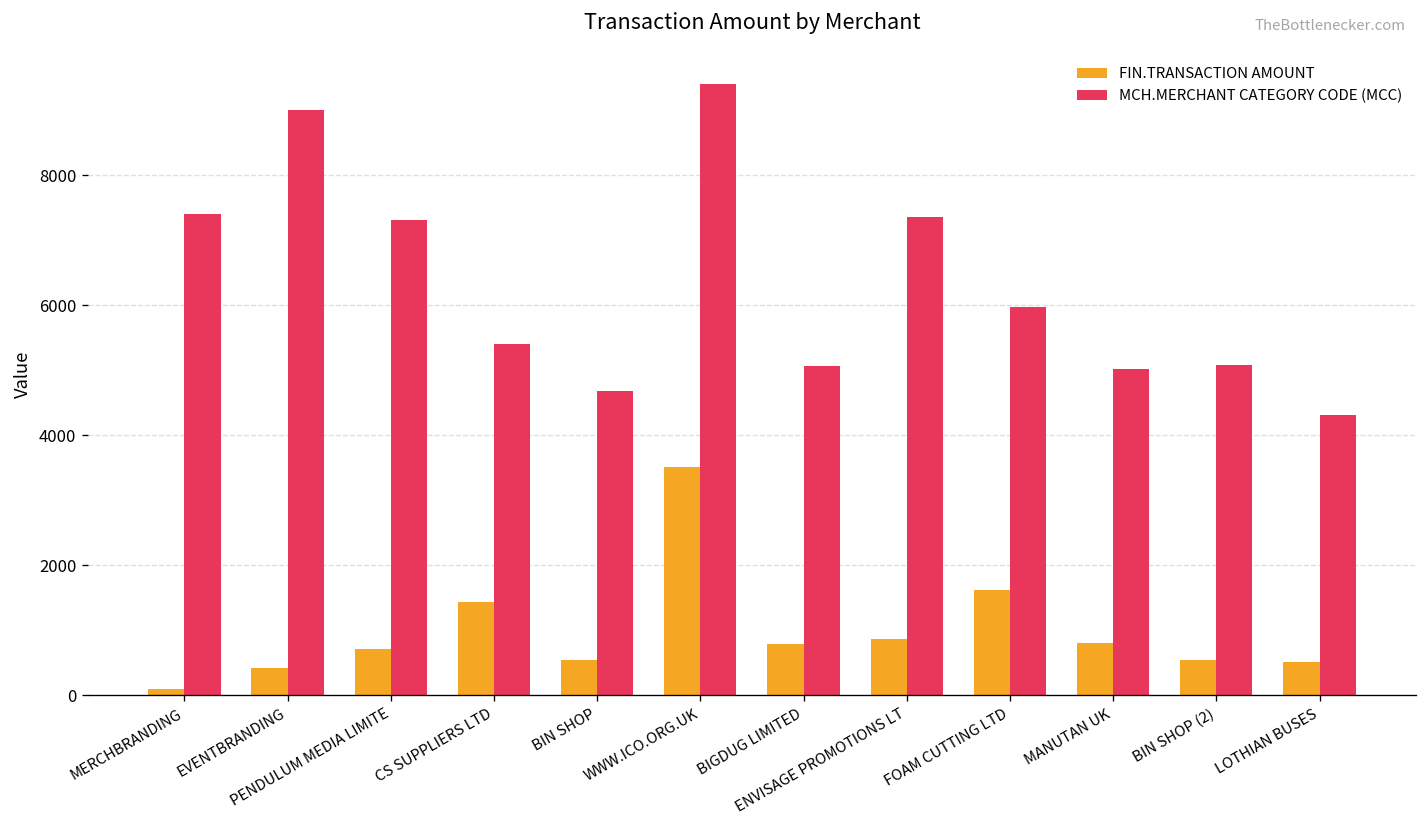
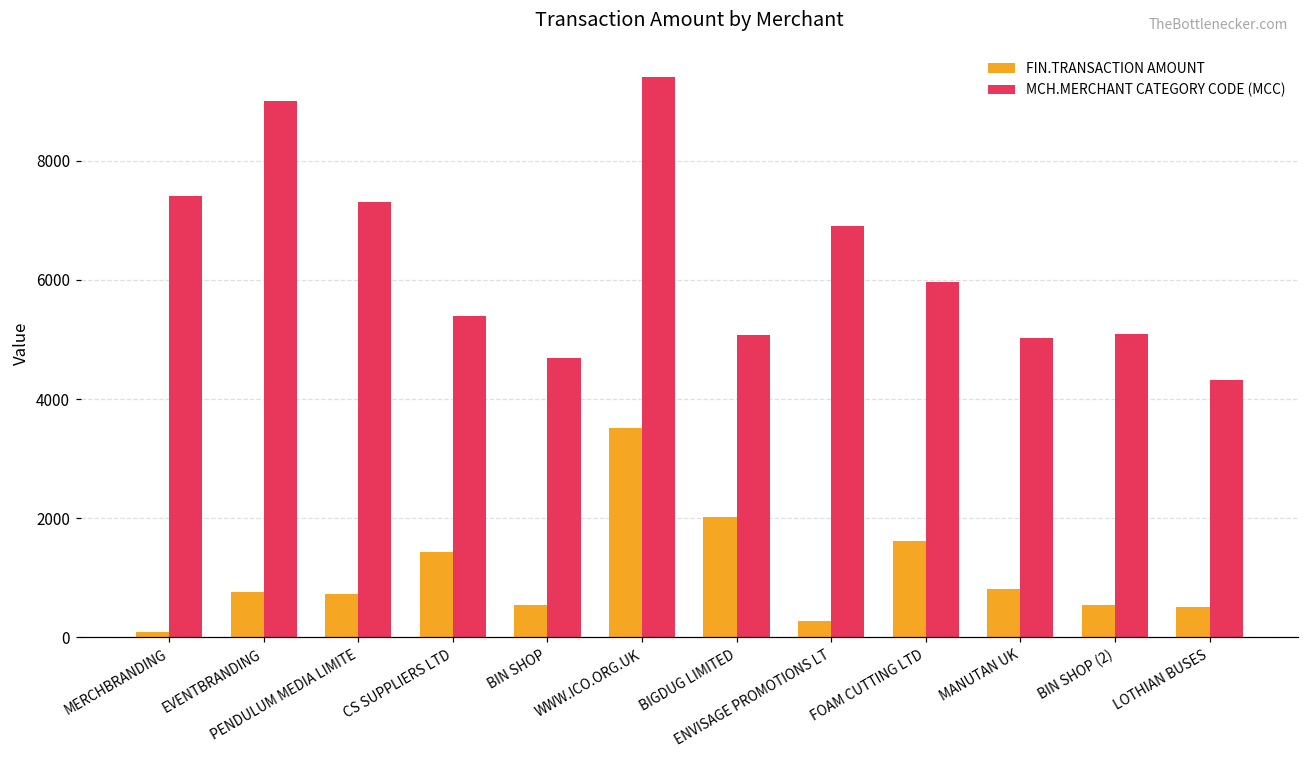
FIN.TRANSACTION AMOUNT, EVENTBRANDING: 400 -> 800
FIN.TRANSACTION AMOUNT, BIGDUG LIMITED: 800 -> 2000
FIN.TRANSACTION AMOUNT, ENVISAGE PROMOTIONS LT: 900 -> 300
MCH.MERCHANT CATEGORY CODE (MCC), ENVISAGE PROMOTIONS LT: 7400 -> 6900
